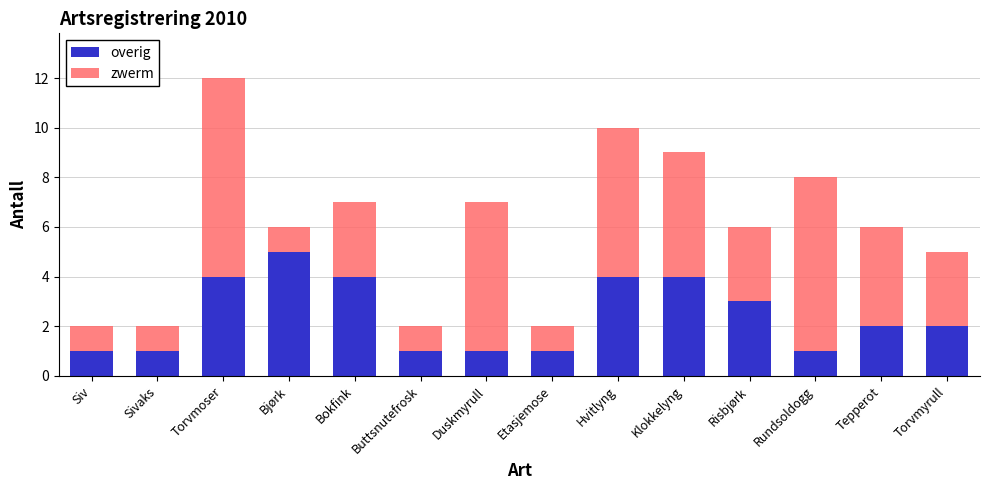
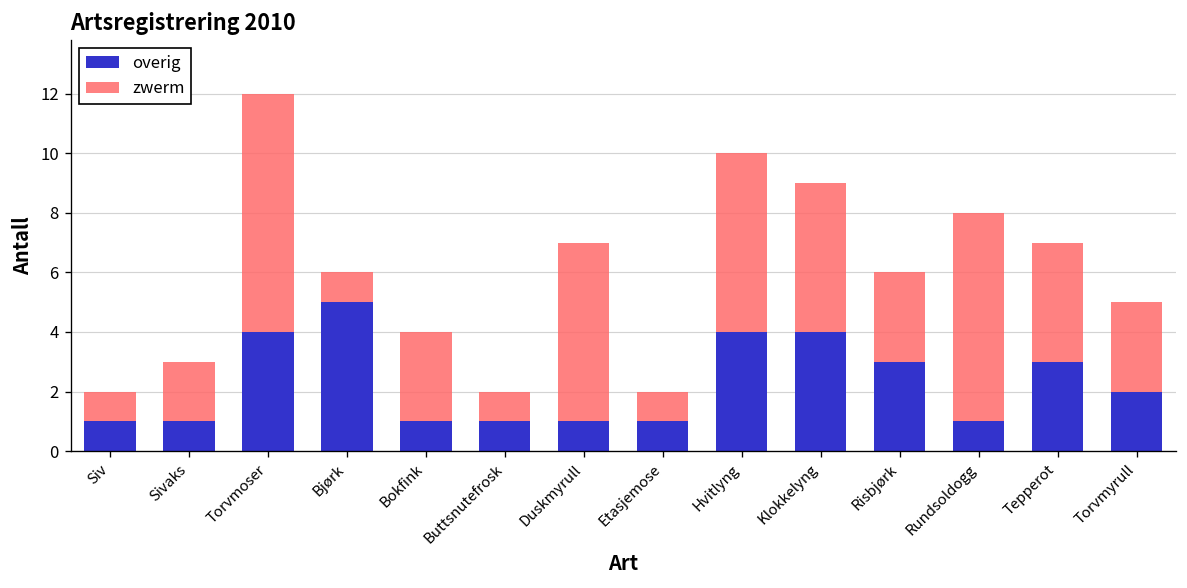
zwerm, Sivaks: 1 -> 2
overig, Bokfink: 4 -> 1
overig, Tepperot: 2 -> 3
